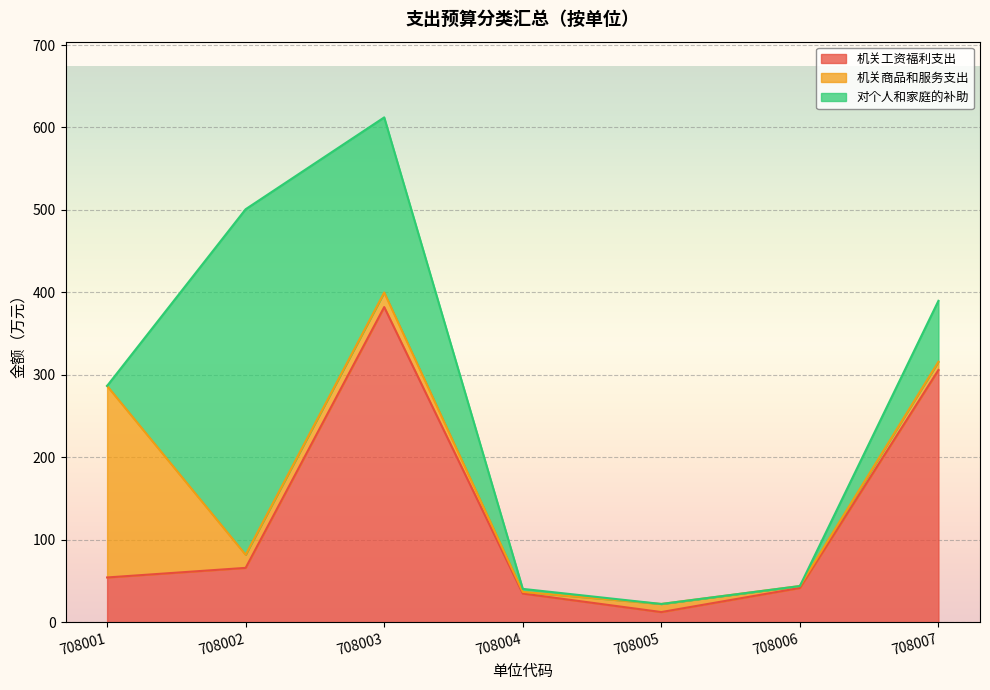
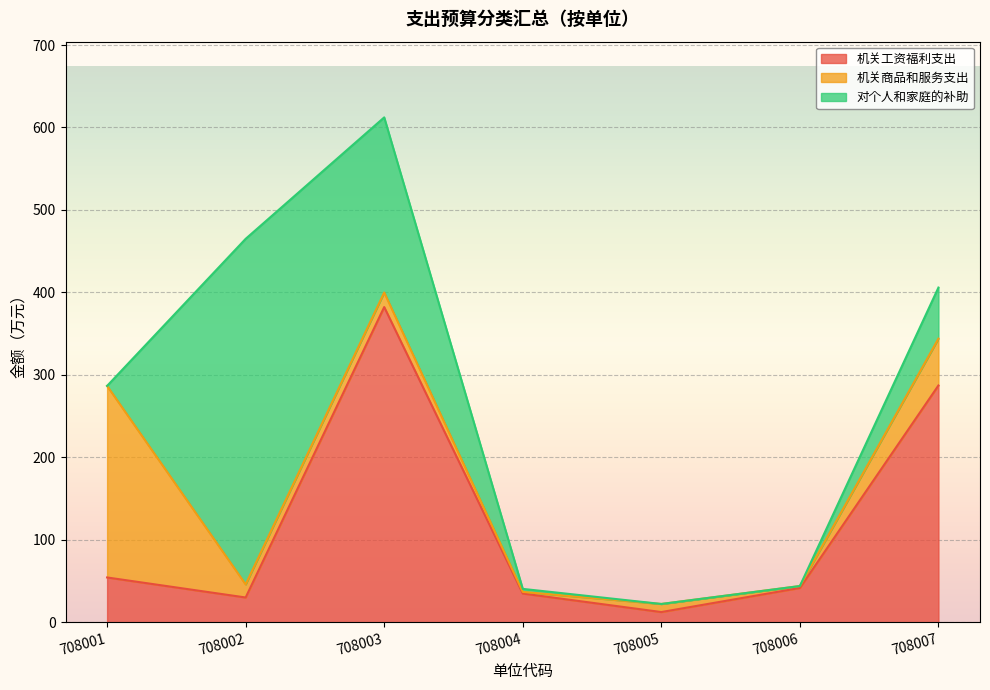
机关工资福利支出, 708002: 70 -> 30
机关工资福利支出, 708007: 310 -> 290
机关商品和服务支出, 708007: 10 -> 60
对个人和家庭的补助, 708007: 70 -> 60
